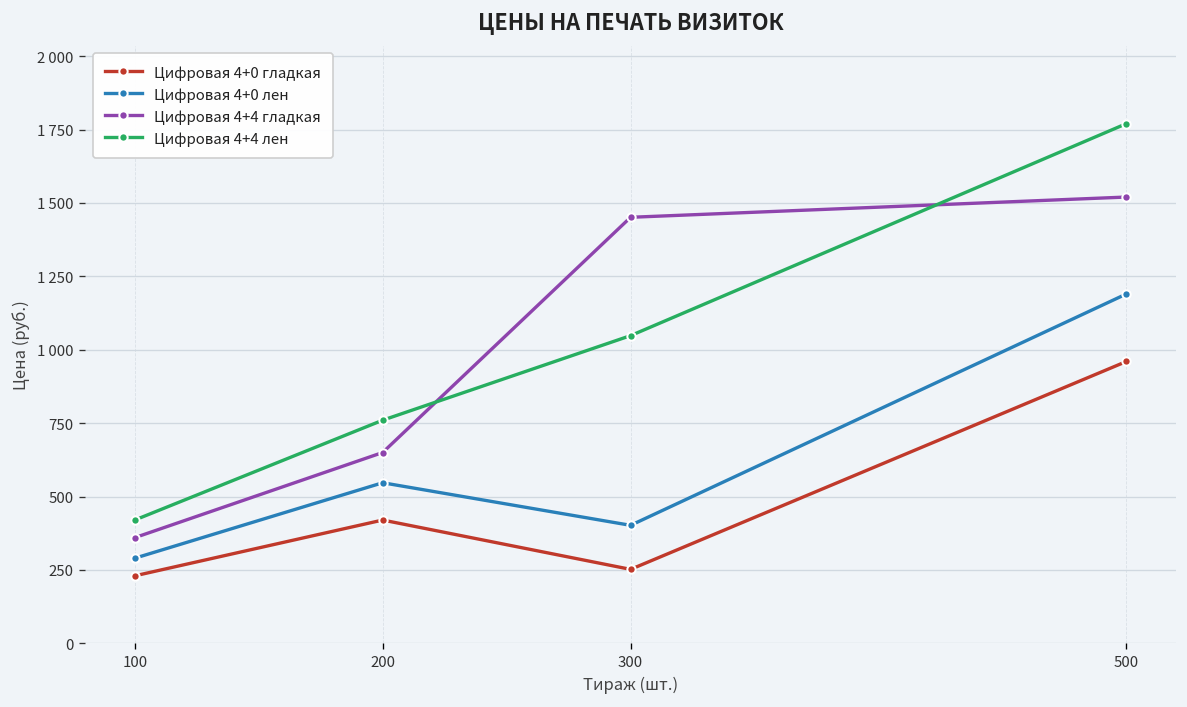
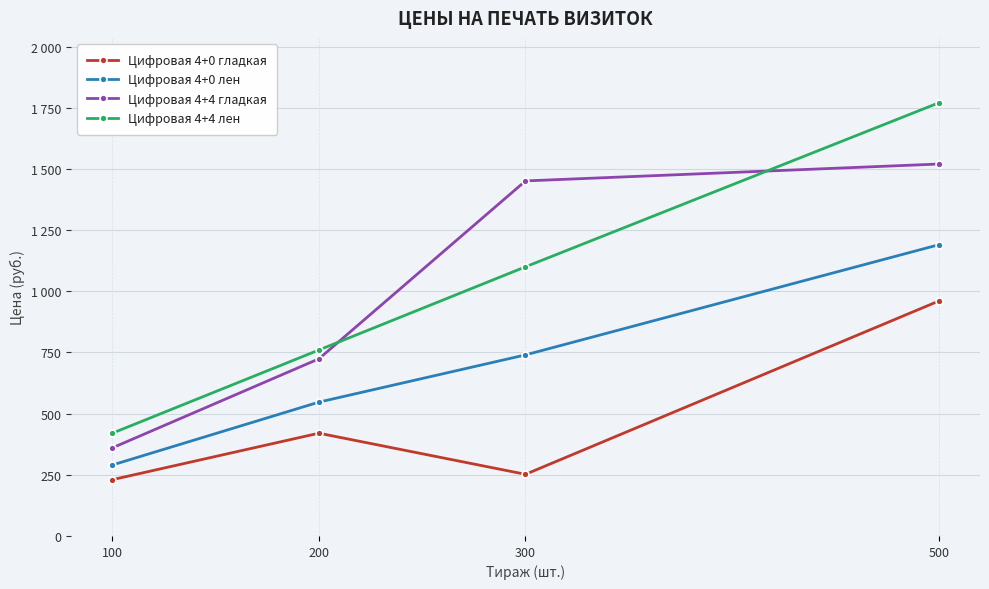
Цифровая 4+4 гладкая, 200: 650 -> 720
Цифровая 4+0 лен, 300: 400 -> 740
Цифровая 4+4 лен, 300: 1050 -> 1100
